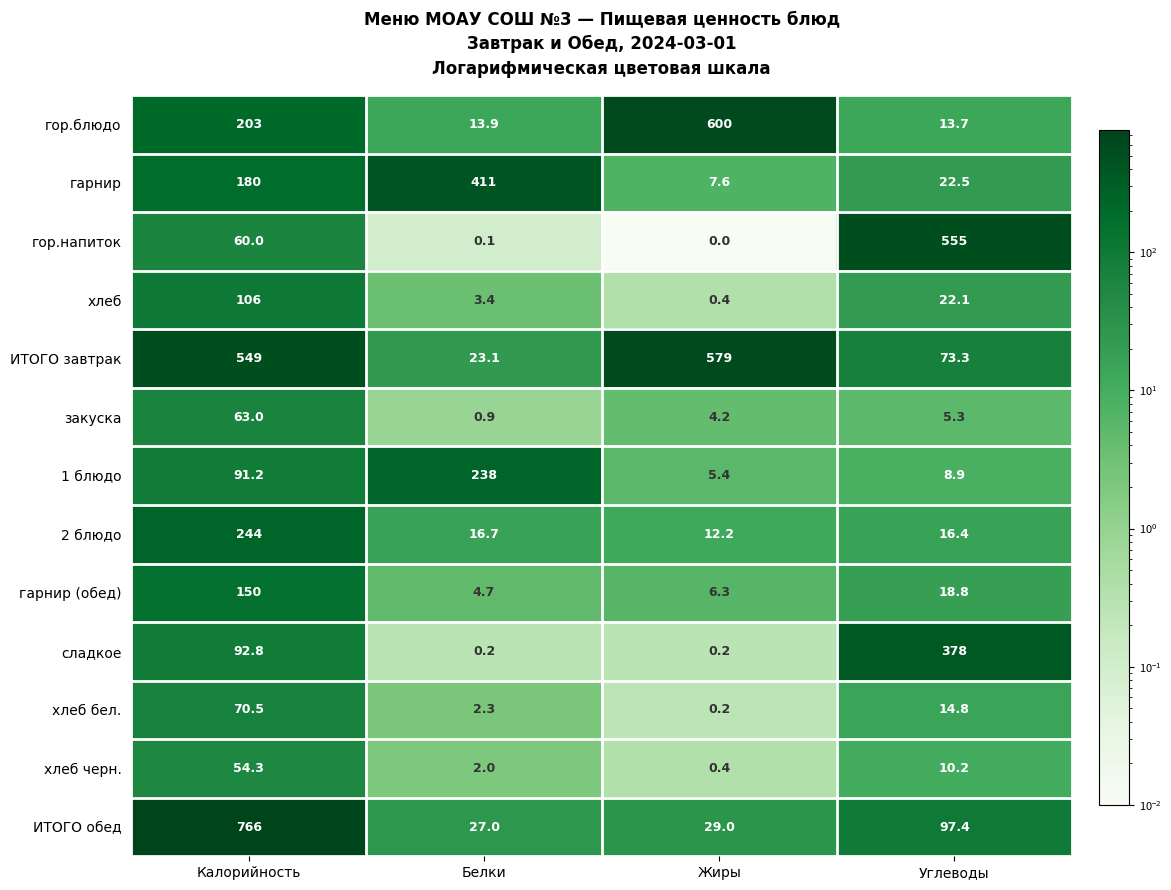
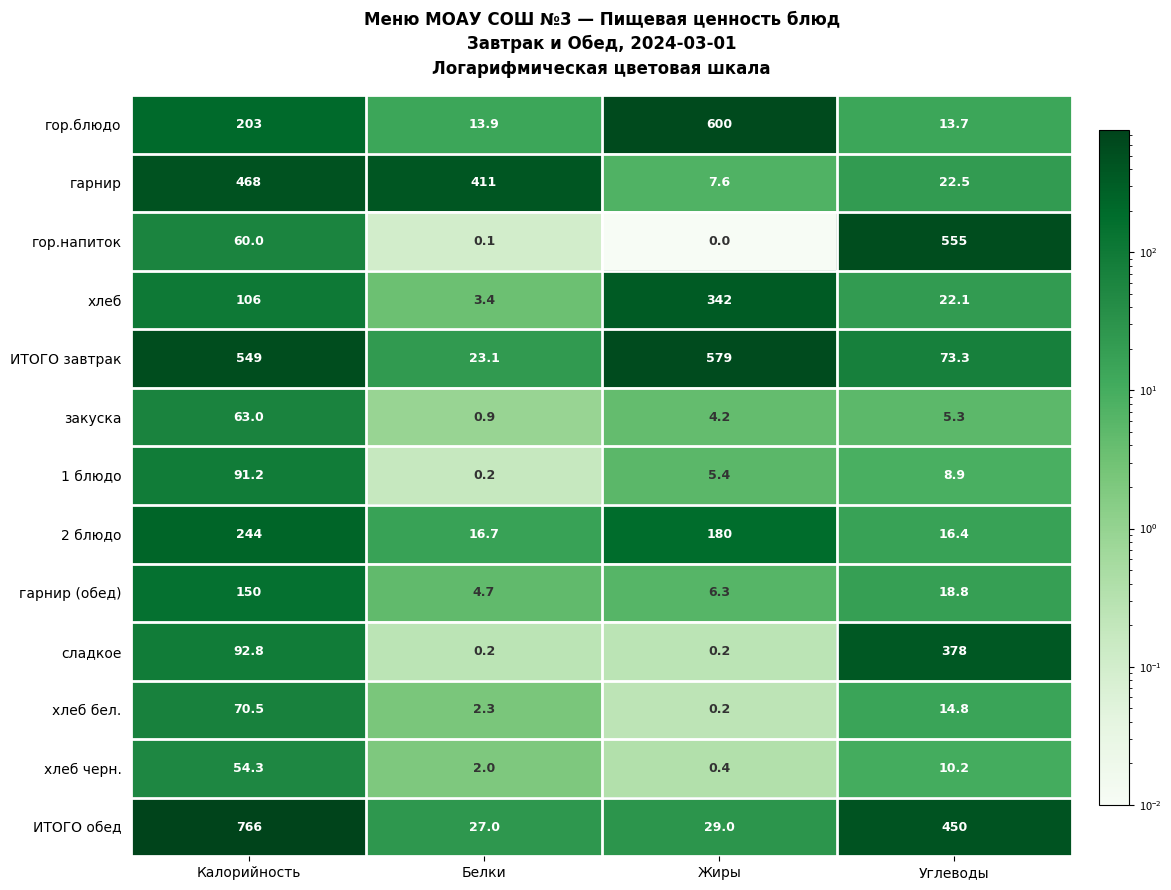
гарнир, Калорийность: 180 -> 468
хлеб, Жиры: 0.4 -> 342
1 блюдо, Белки: 238 -> 0.2
2 блюдо, Жиры: 12.2 -> 180
ИТОГО обед, Углеводы: 97.4 -> 450
